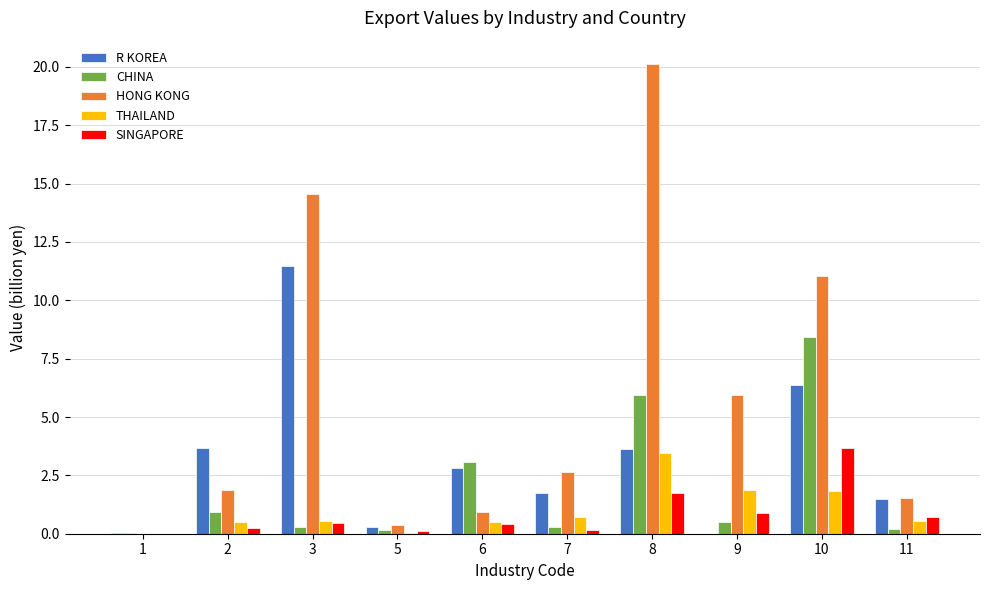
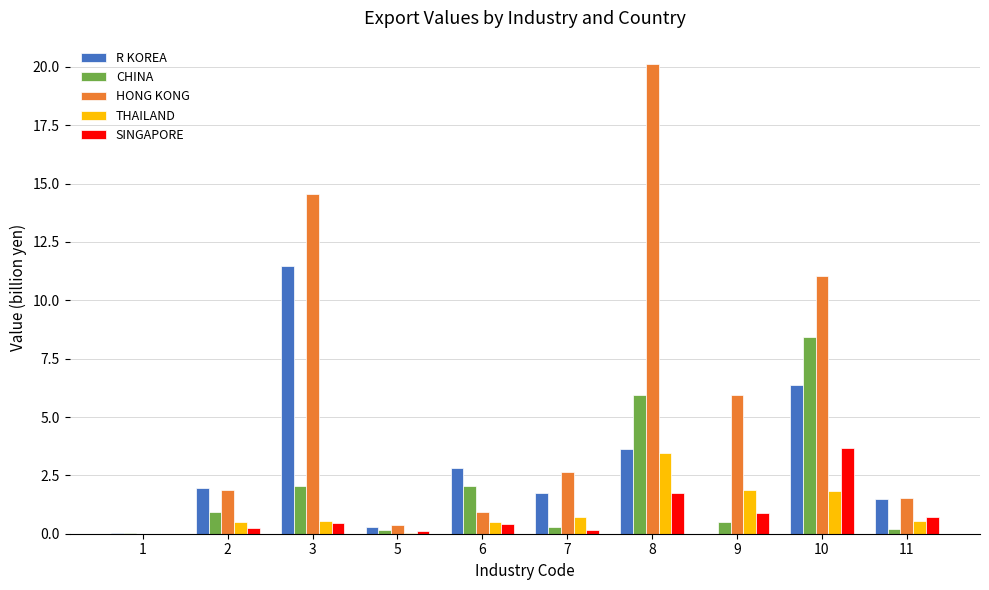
R KOREA, 2: 3.7 -> 1.9
CHINA, 3: 0.3 -> 2.0
CHINA, 6: 3.1 -> 2.1
